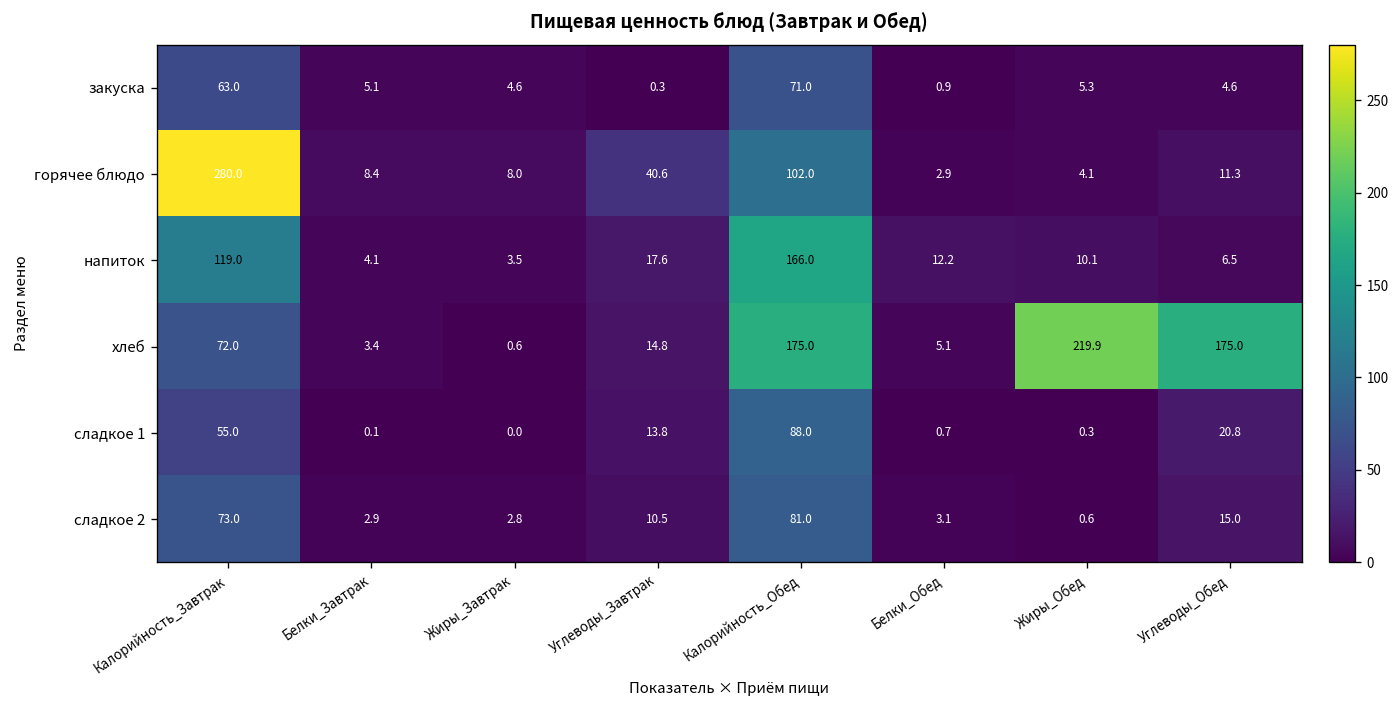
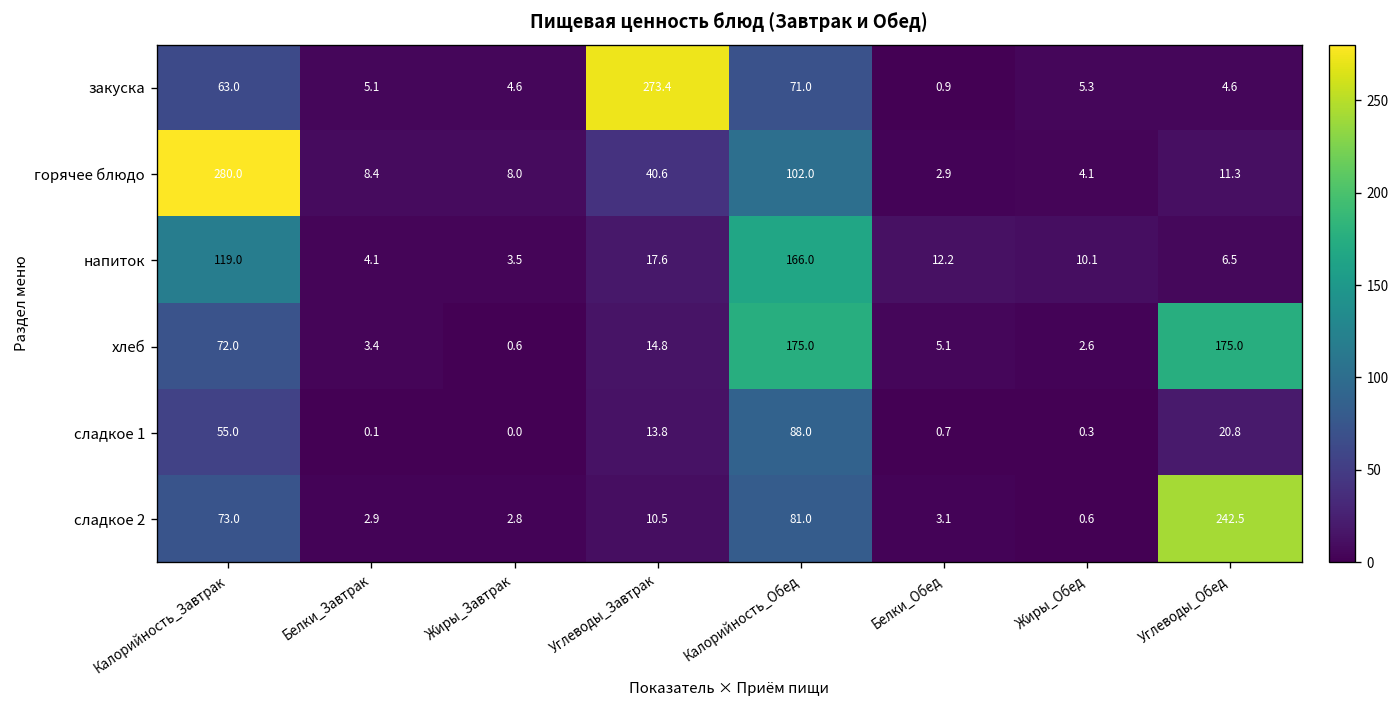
закуска, Углеводы_Завтрак: 0.3 -> 273.4
хлеб, Жиры_Обед: 219.9 -> 2.6
сладкое 2, Углеводы_Обед: 15.0 -> 242.5
